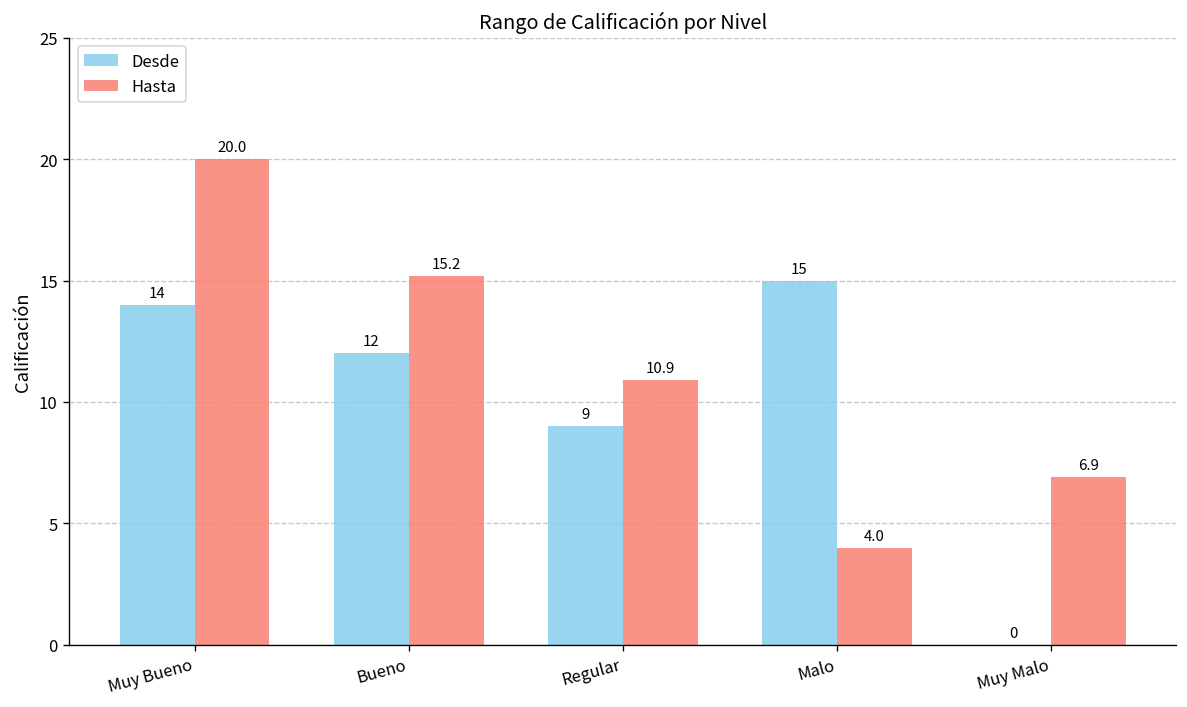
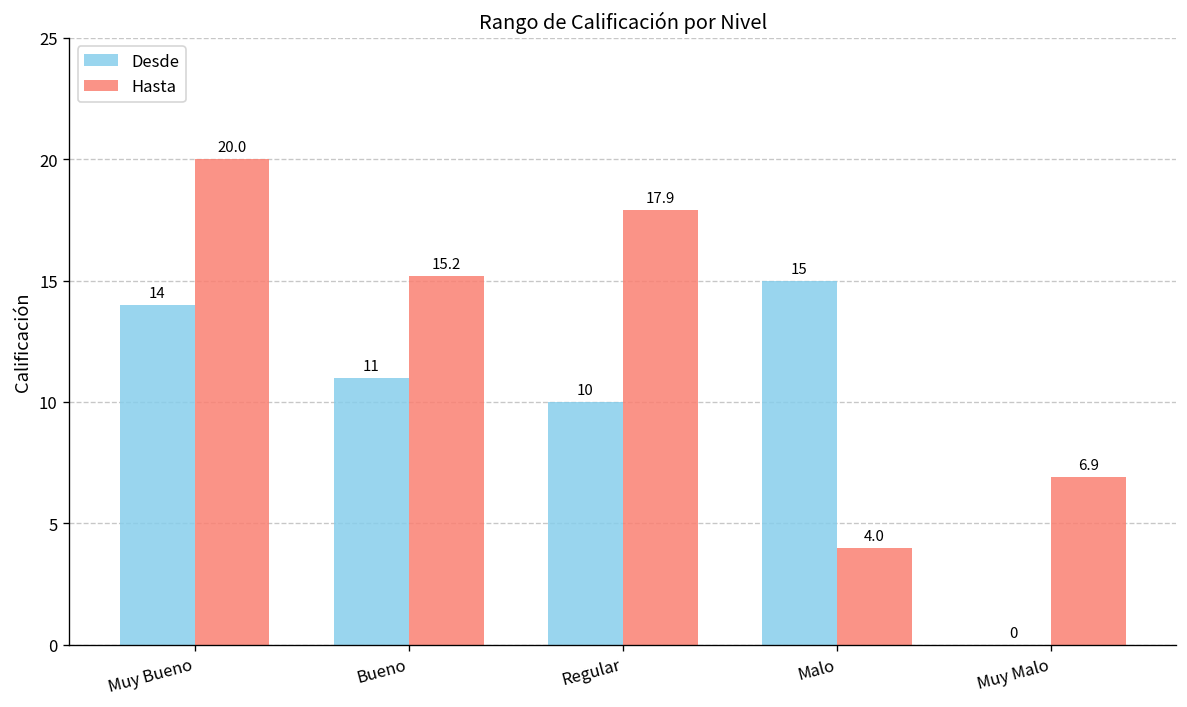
Desde, Bueno: 12 -> 11
Desde, Regular: 9 -> 10
Hasta, Regular: 10.9 -> 17.9
